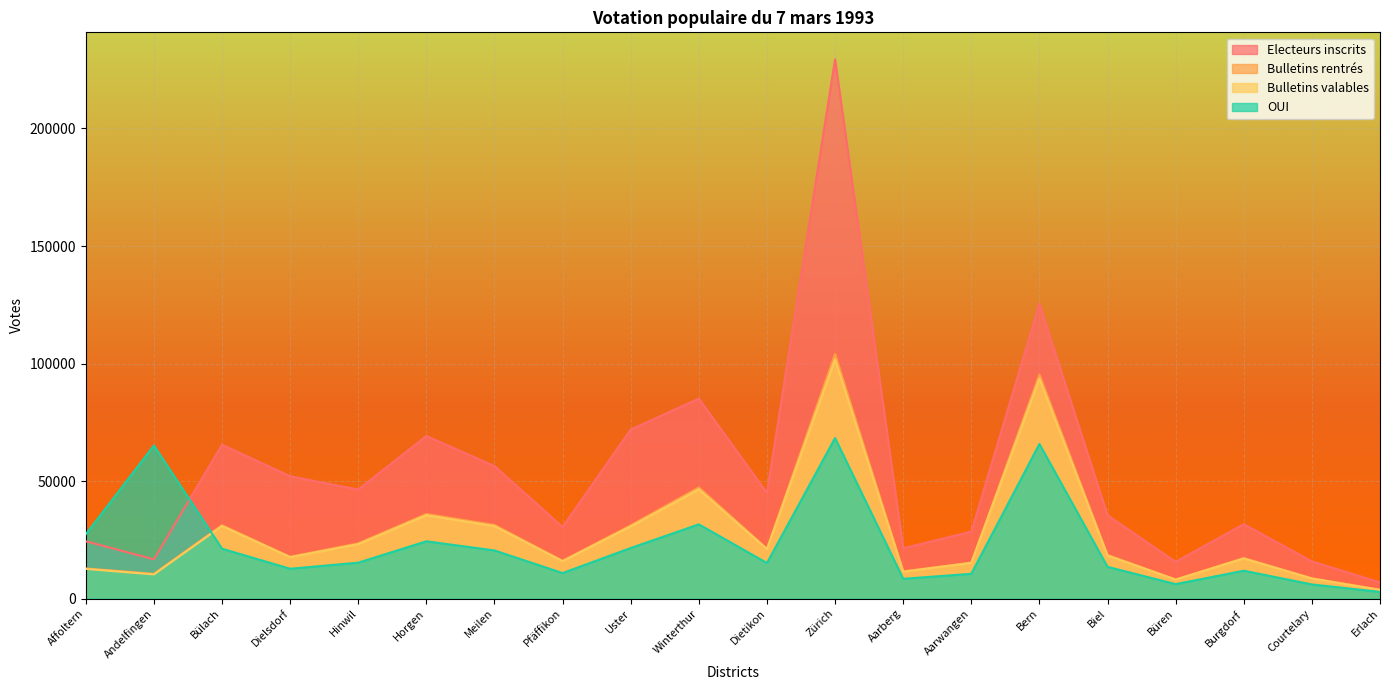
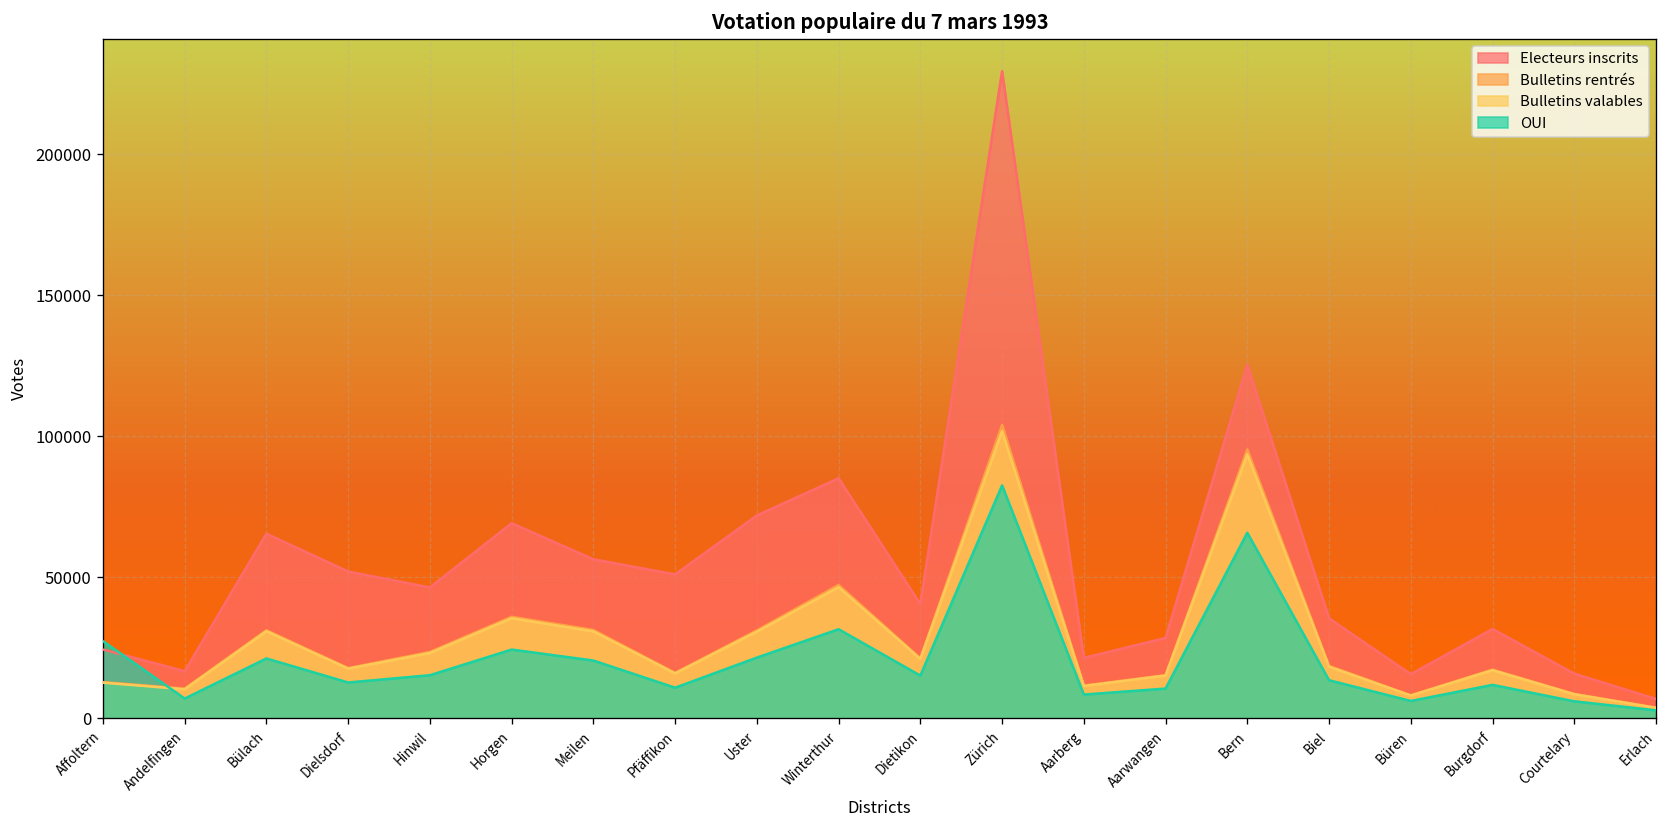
OUI, Andelfingen: 65000 -> 7000
Electeurs inscrits, Pfäffikon: 31000 -> 51000
Electeurs inscrits, Dietikon: 45000 -> 41000
OUI, Zürich: 68000 -> 83000
